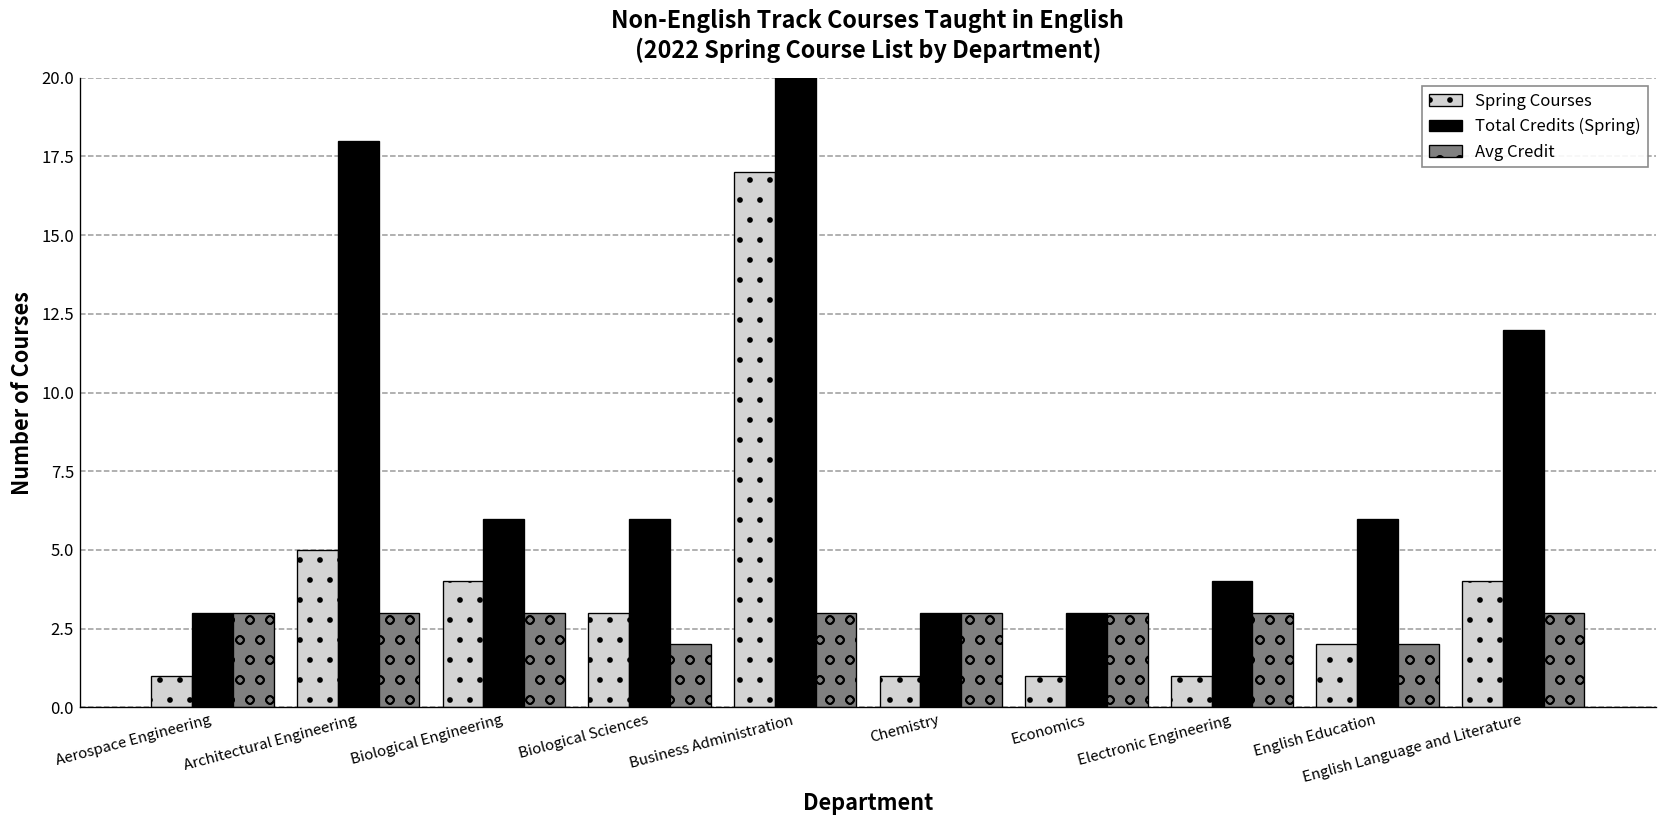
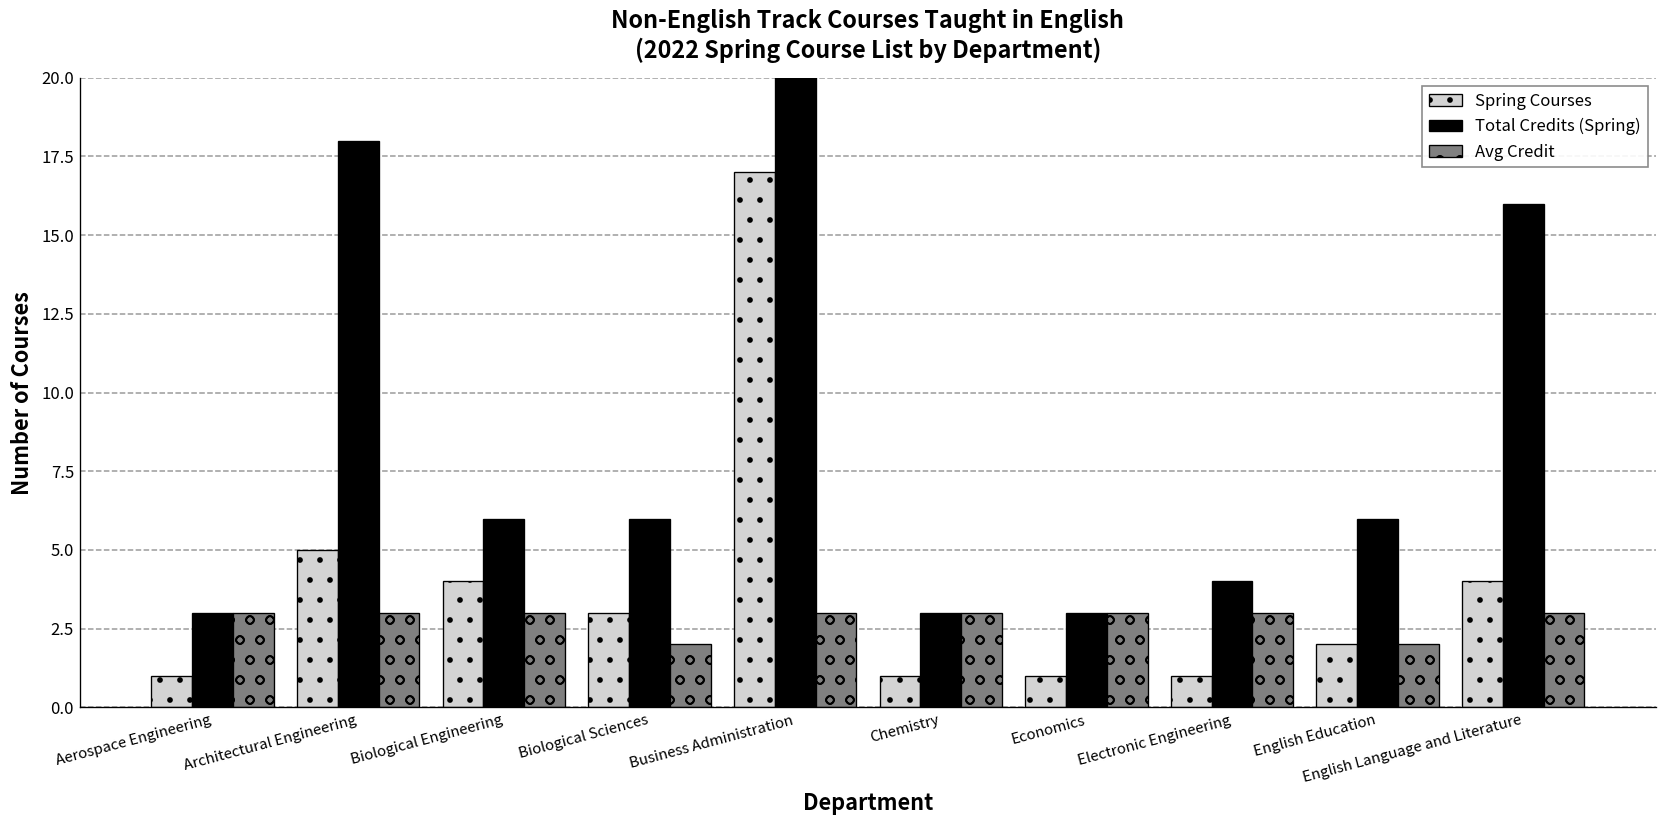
Total Credits (Spring), English Language and Literature: 12 -> 16
